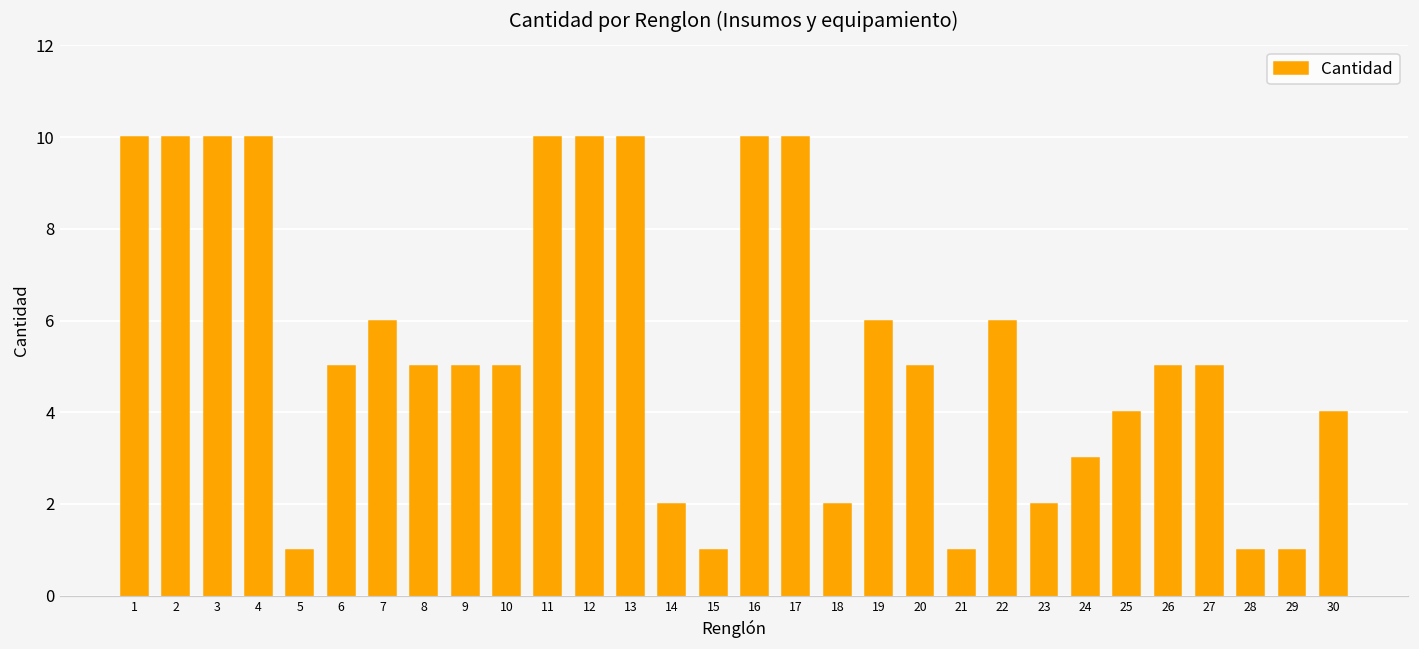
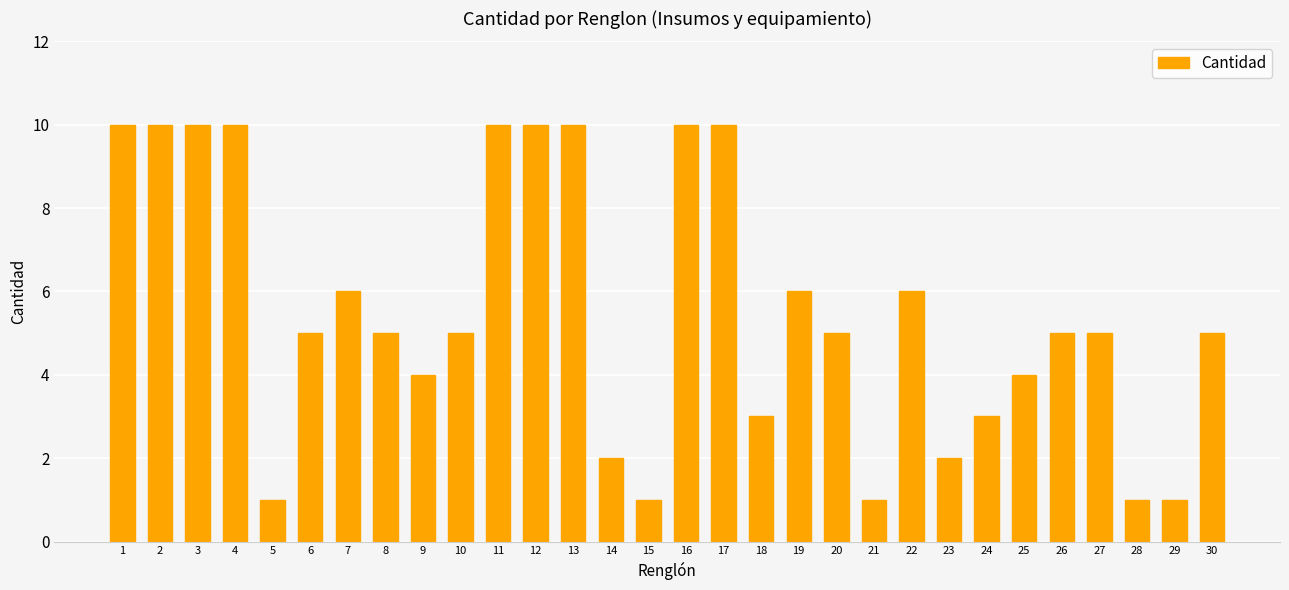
9: 5 -> 4
18: 2 -> 3
30: 4 -> 5
